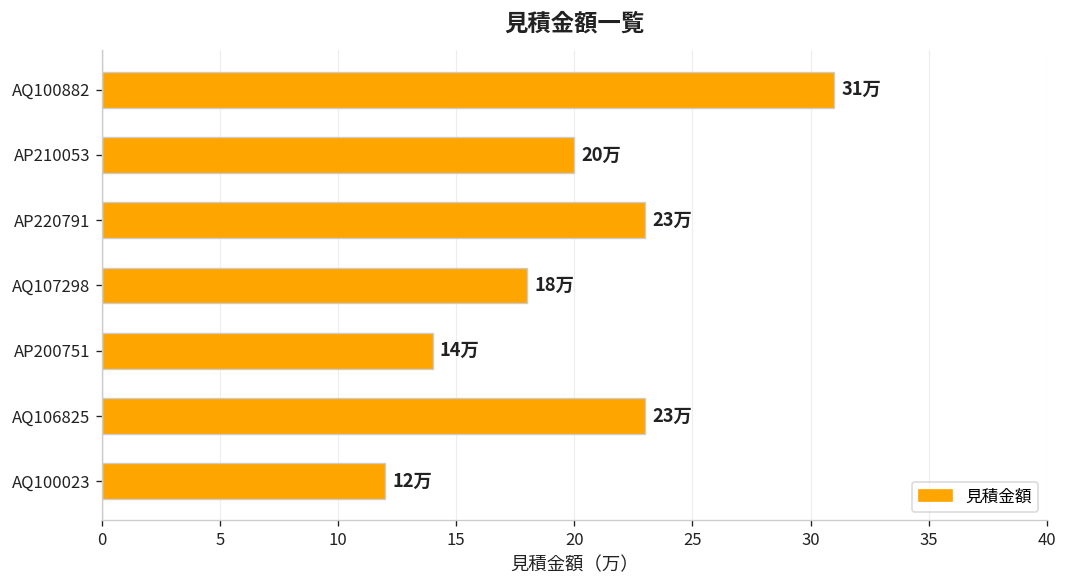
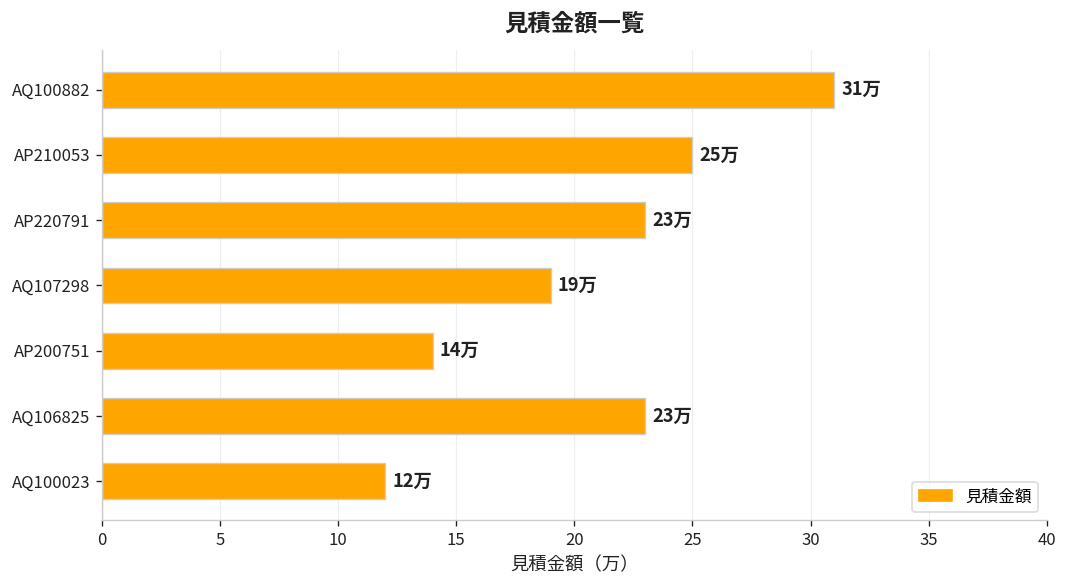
AP210053: 20万 -> 25万
AQ107298: 18万 -> 19万
